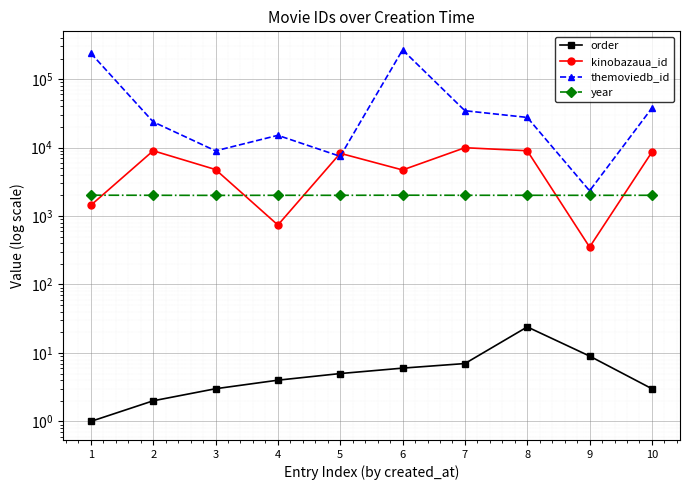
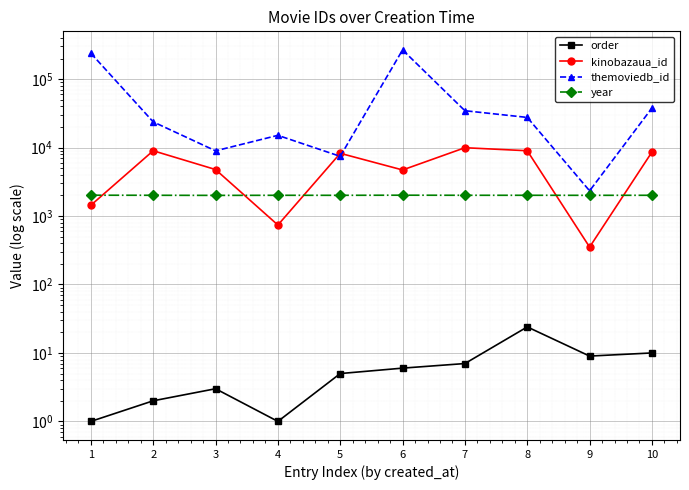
order, 4: 4 -> 1
order, 10: 3 -> 10
